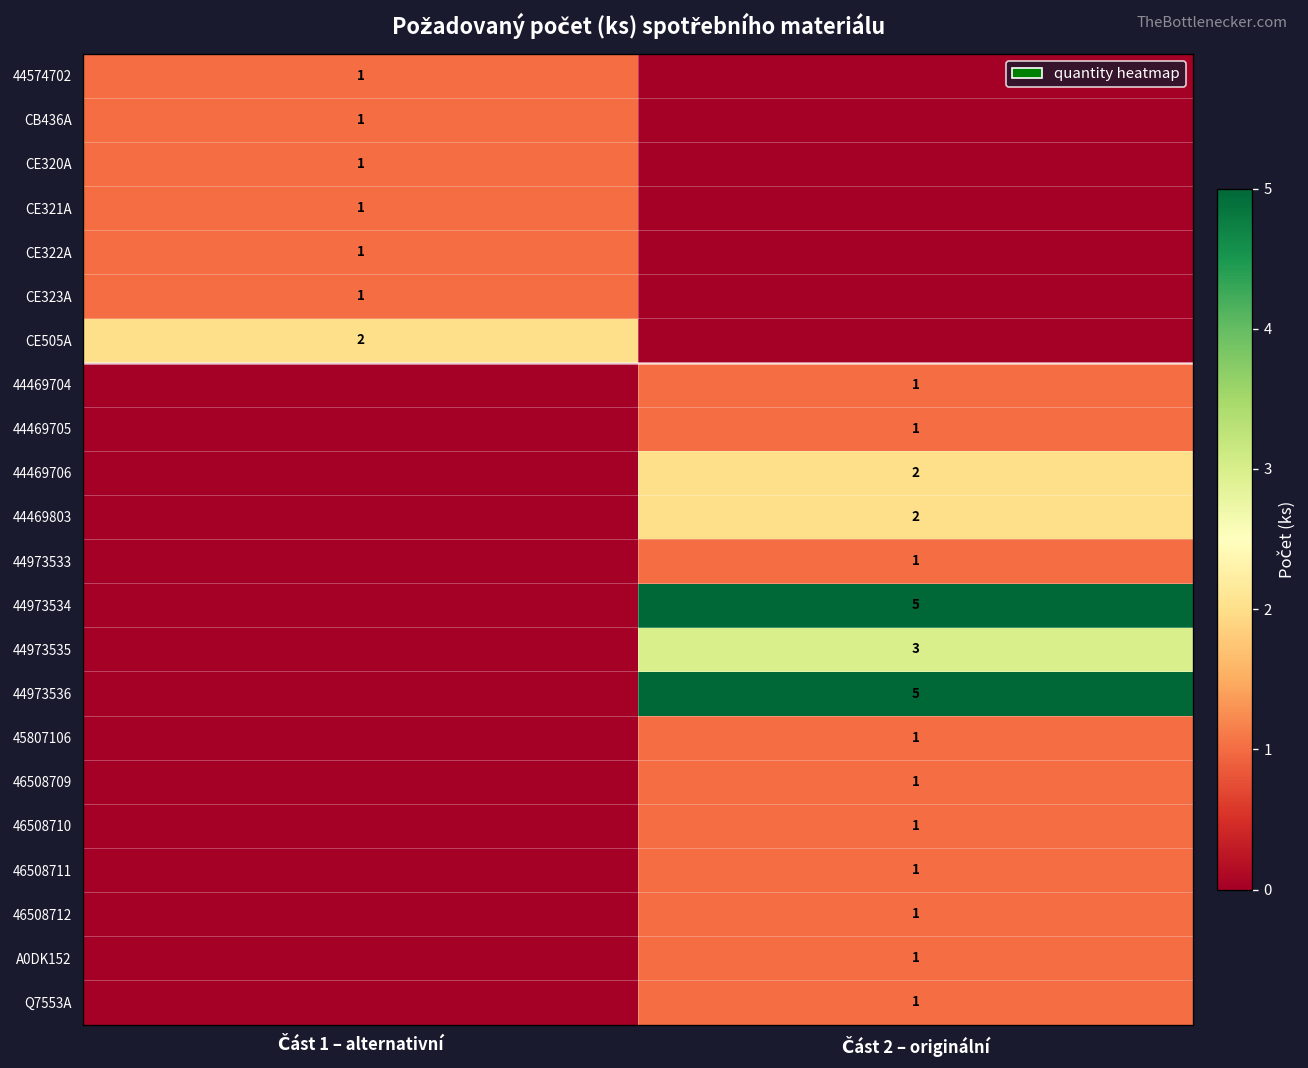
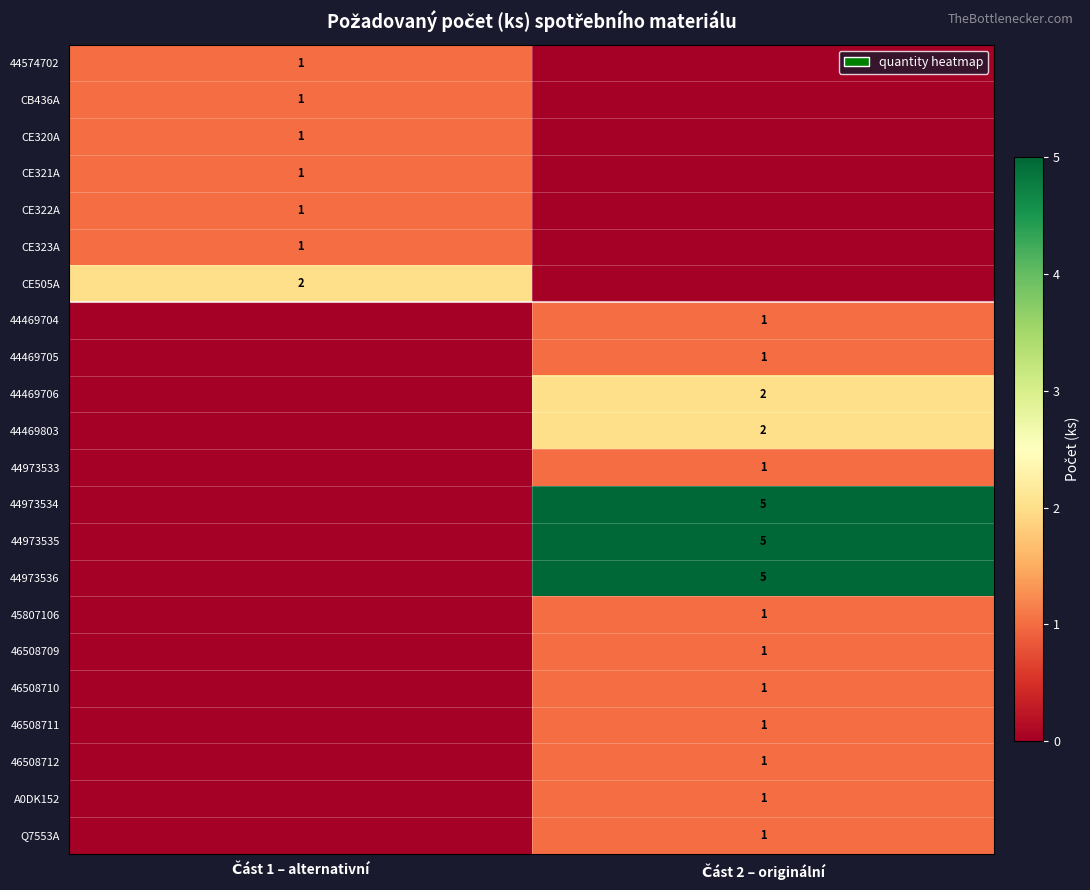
44973535, Část 2 – originální: 3 -> 5
